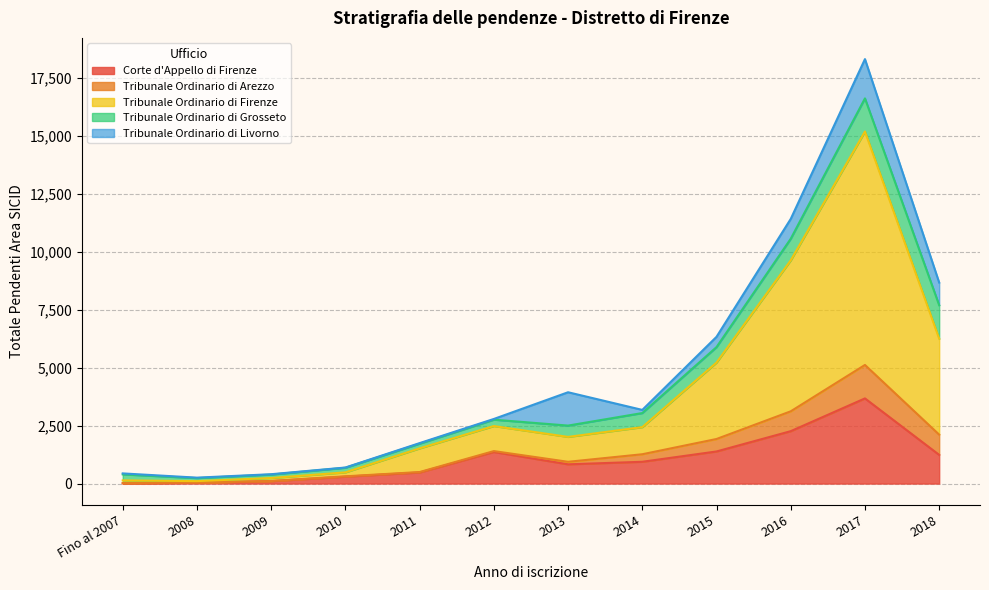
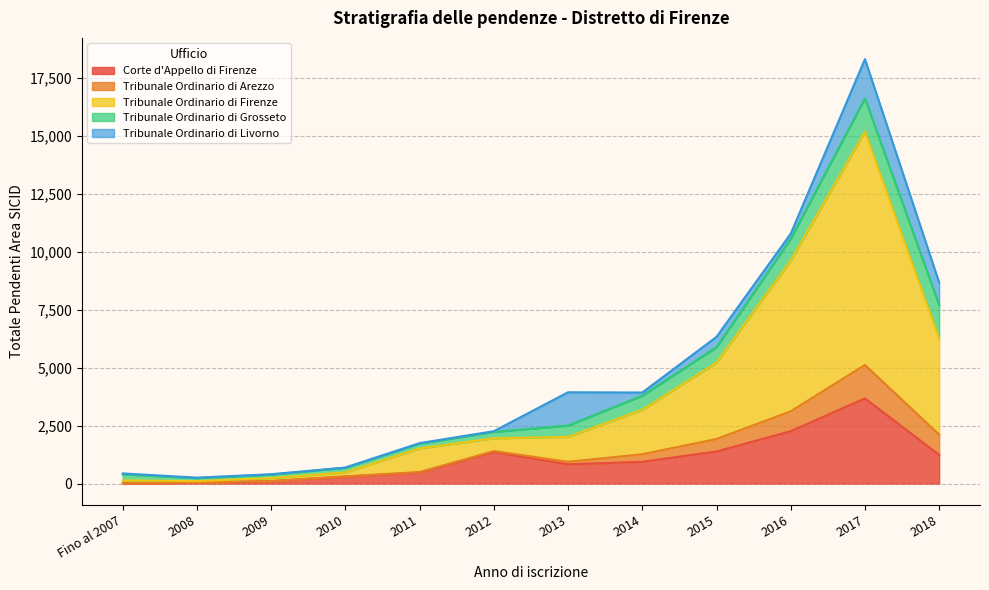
Tribunale Ordinario di Firenze, 2012: 1,100 -> 600
Tribunale Ordinario di Firenze, 2014: 1,200 -> 1,900
Tribunale Ordinario di Livorno, 2016: 900 -> 200
